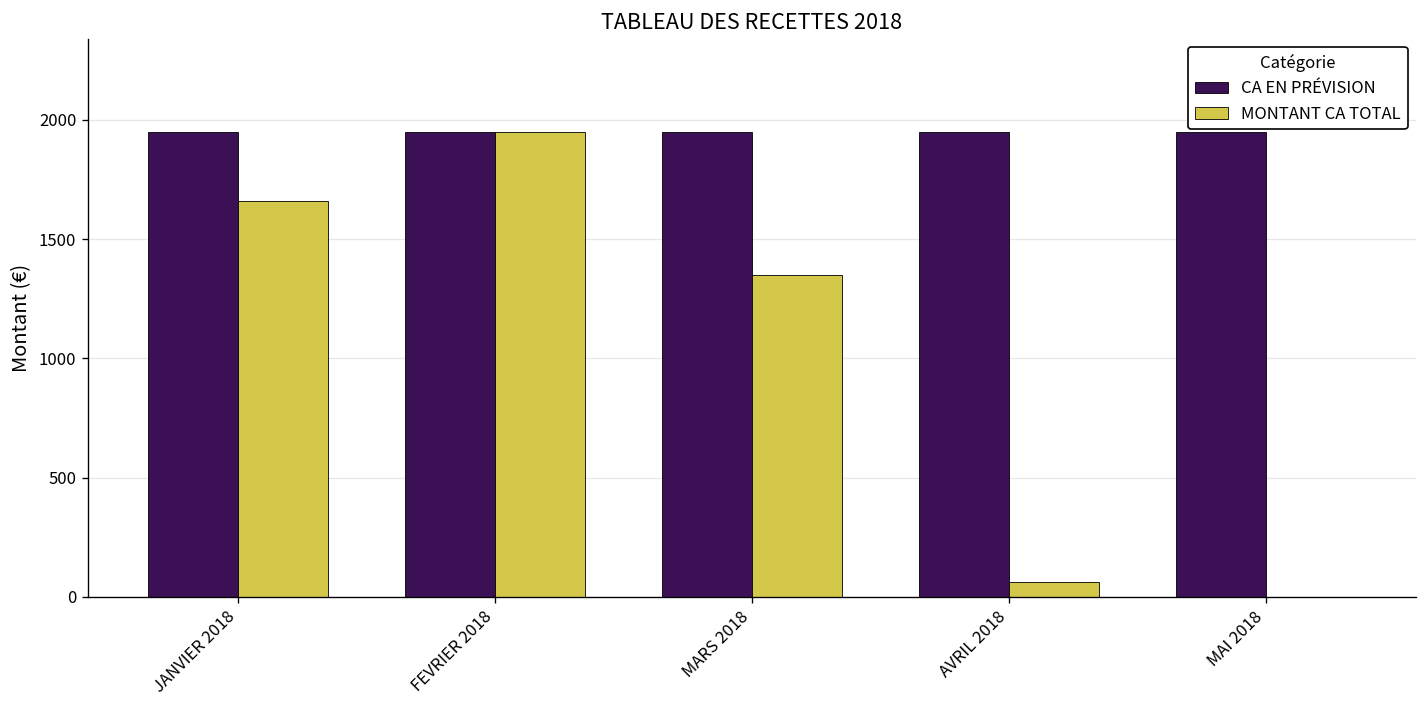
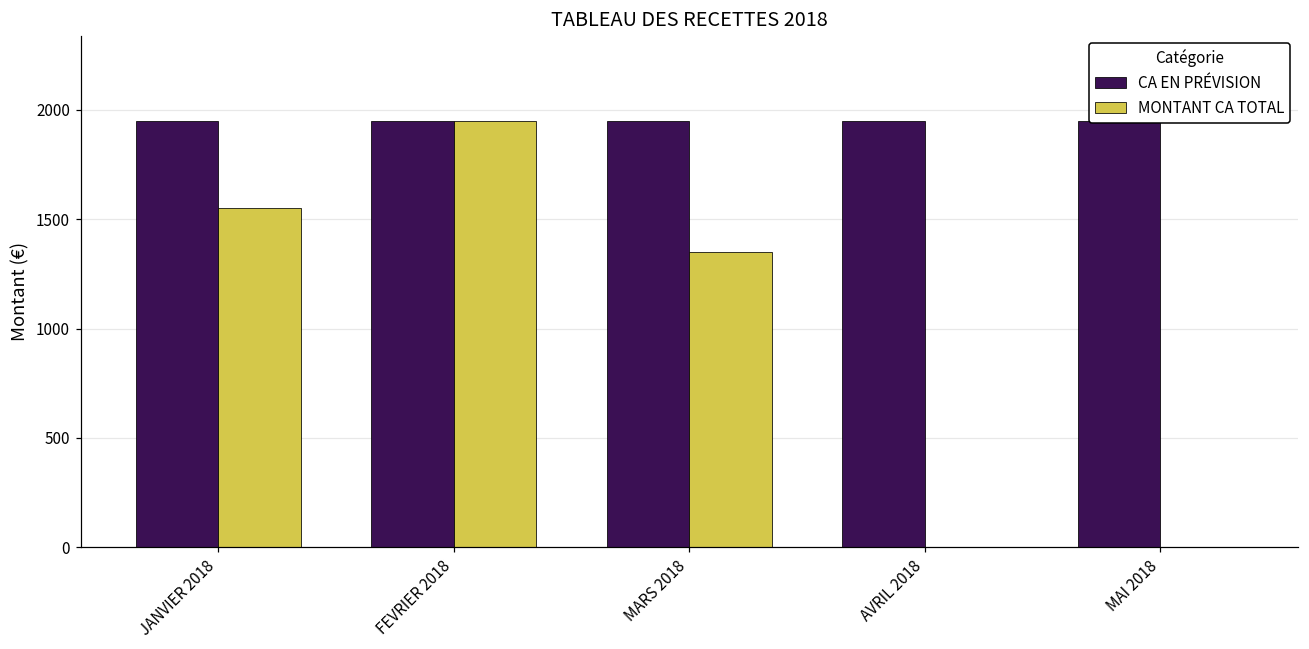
MONTANT CA TOTAL, JANVIER 2018: 1660 -> 1550
MONTANT CA TOTAL, AVRIL 2018: 60 -> 0
